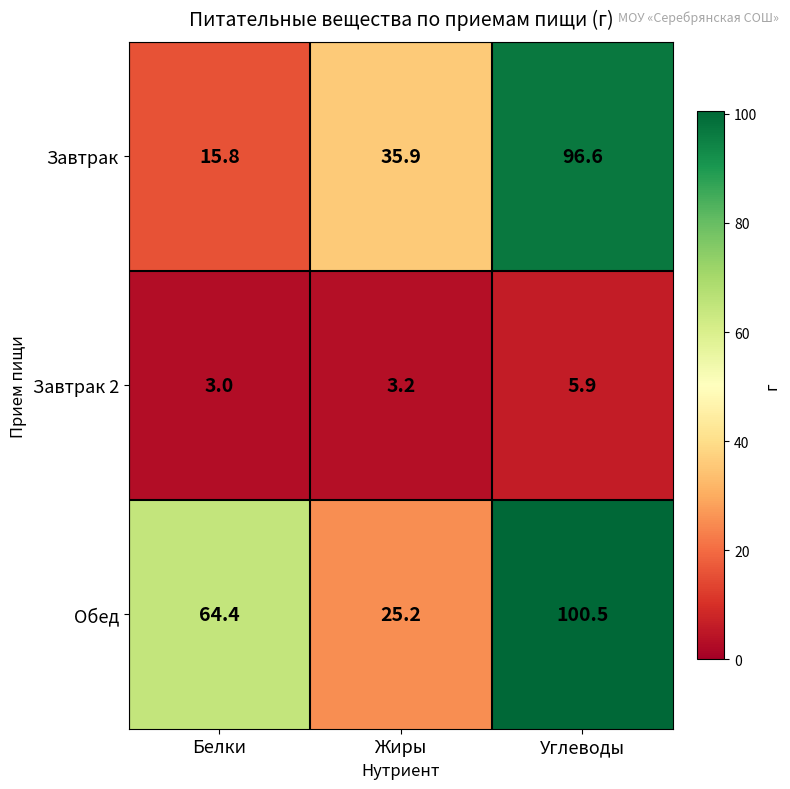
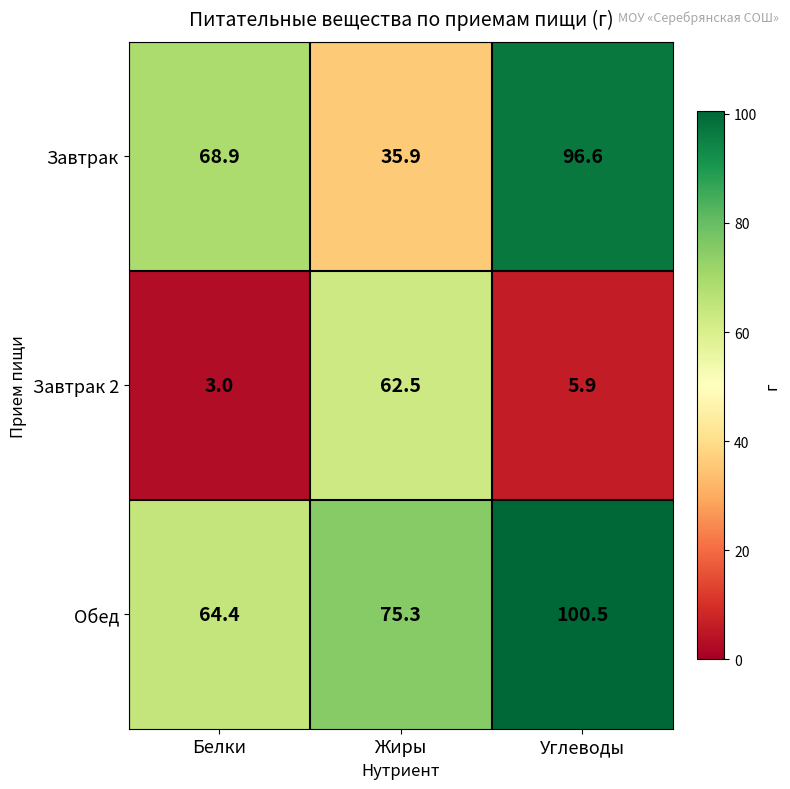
Завтрак, Белки: 15.8 -> 68.9
Завтрак 2, Жиры: 3.2 -> 62.5
Обед, Жиры: 25.2 -> 75.3
